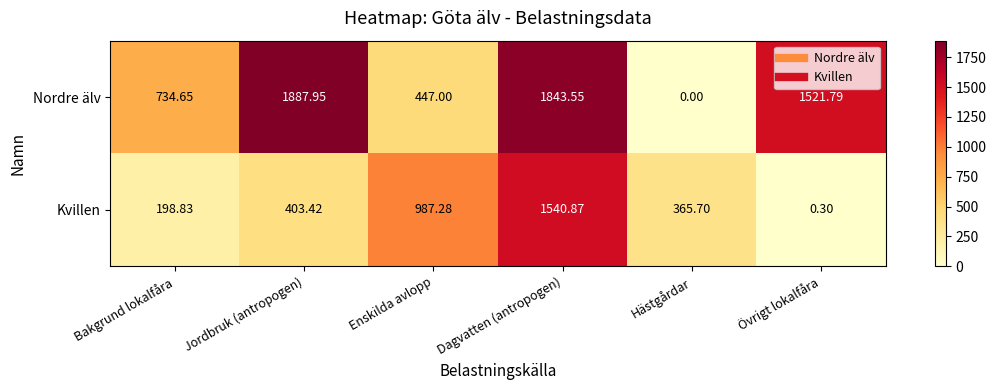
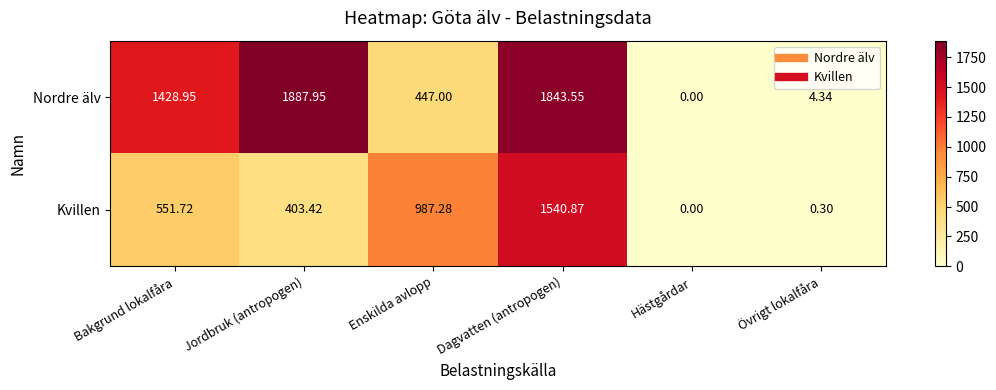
Nordre älv, Bakgrund lokalfåra: 734.65 -> 1428.95
Nordre älv, Övrigt lokalfåra: 1521.79 -> 4.34
Kvillen, Bakgrund lokalfåra: 198.83 -> 551.72
Kvillen, Hästgårdar: 365.70 -> 0.00
